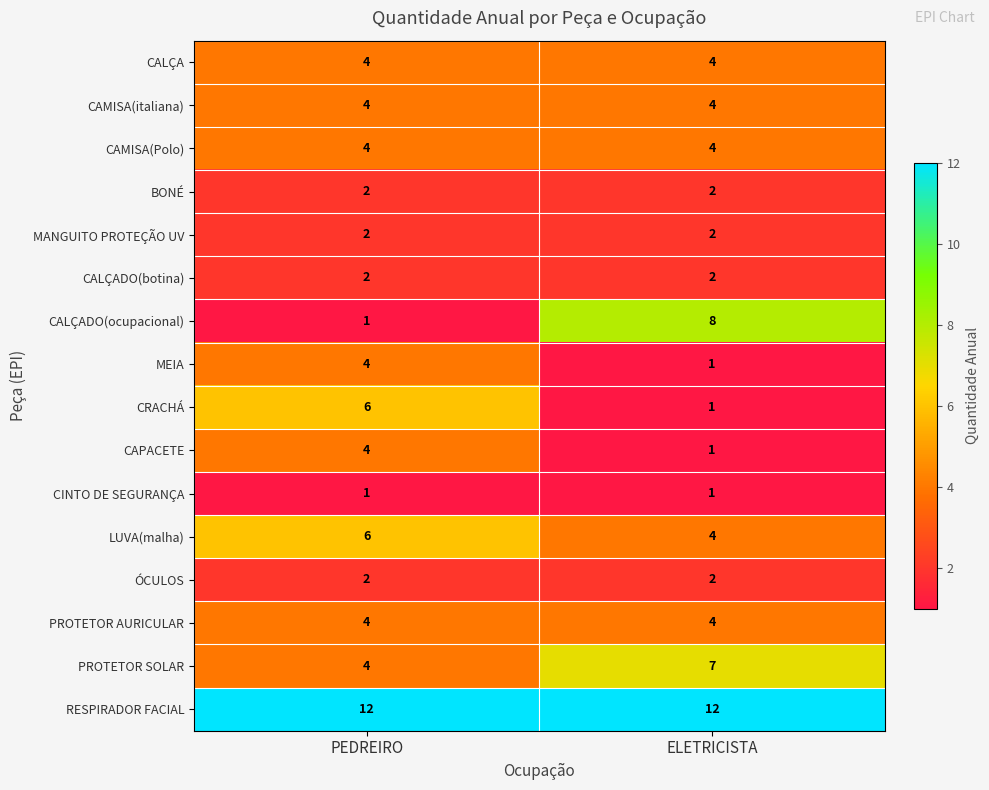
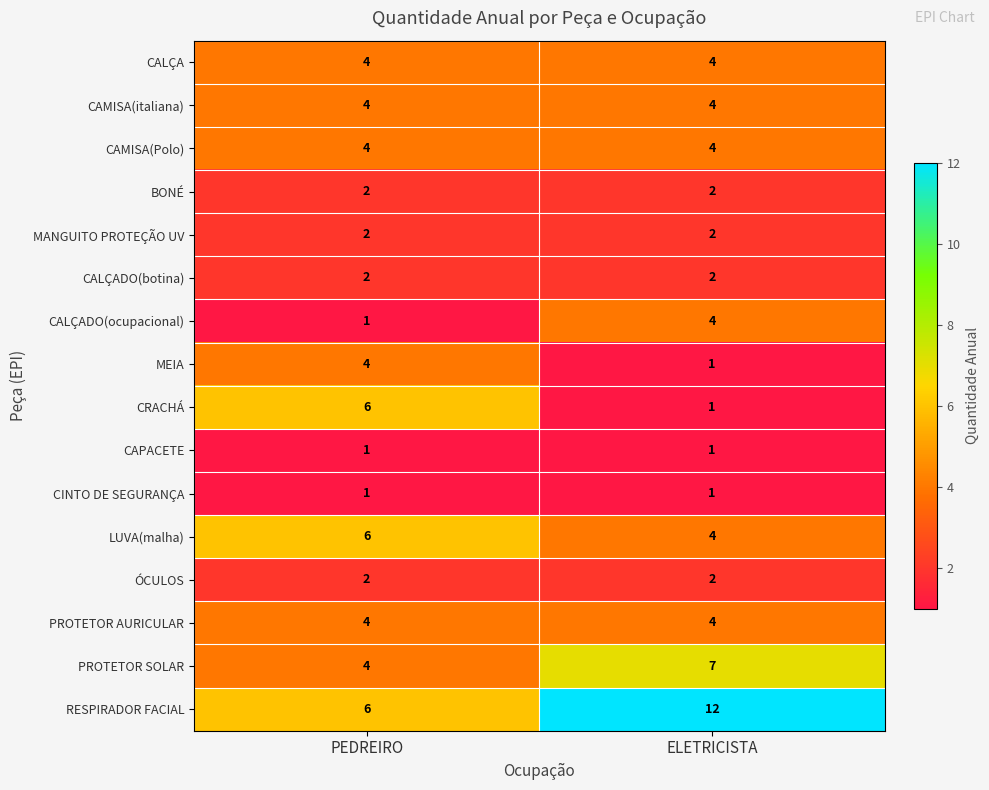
CALÇADO(ocupacional), ELETRICISTA: 8 -> 4
CAPACETE, PEDREIRO: 4 -> 1
RESPIRADOR FACIAL, PEDREIRO: 12 -> 6
